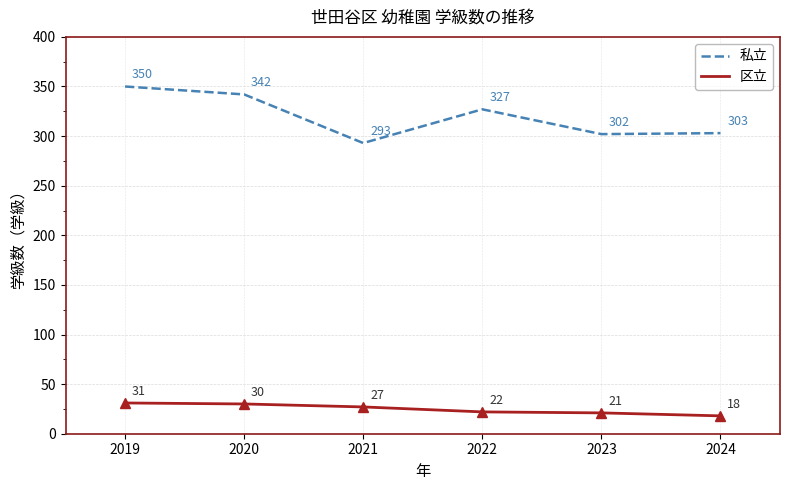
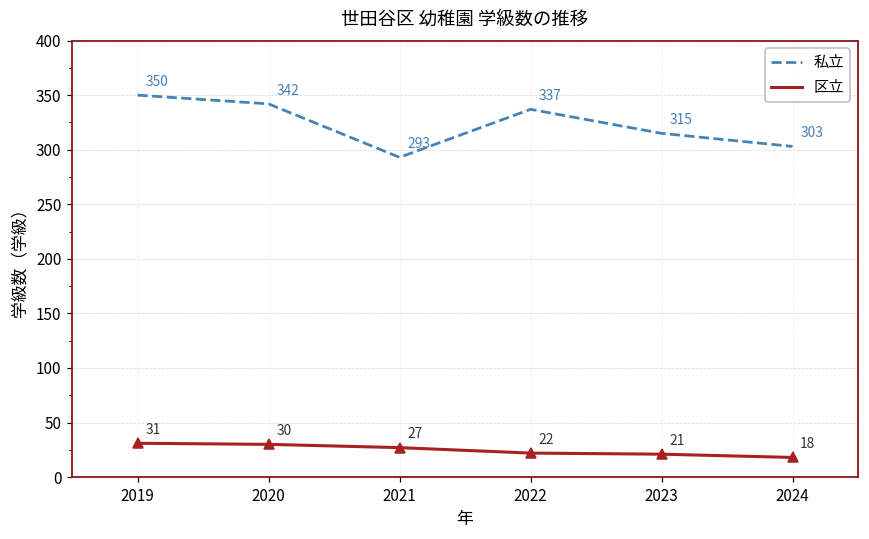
私立, 2022: 327 -> 337
私立, 2023: 302 -> 315
